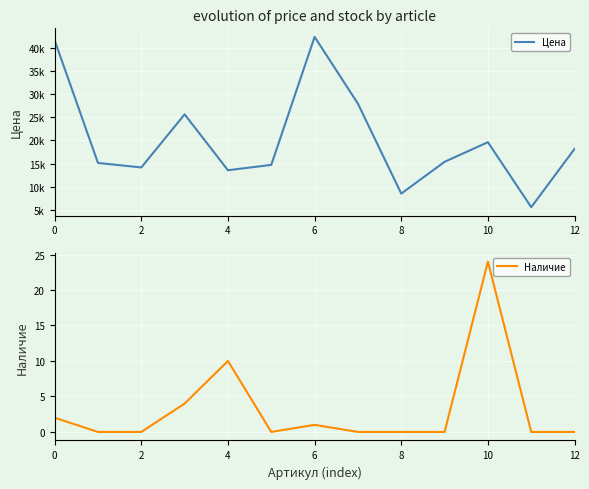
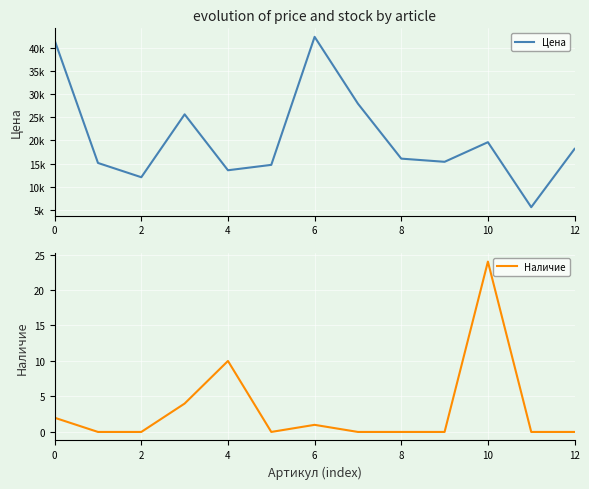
evolution of price and stock by article, 2: 14000 -> 12000
evolution of price and stock by article, 8: 9000 -> 16000
